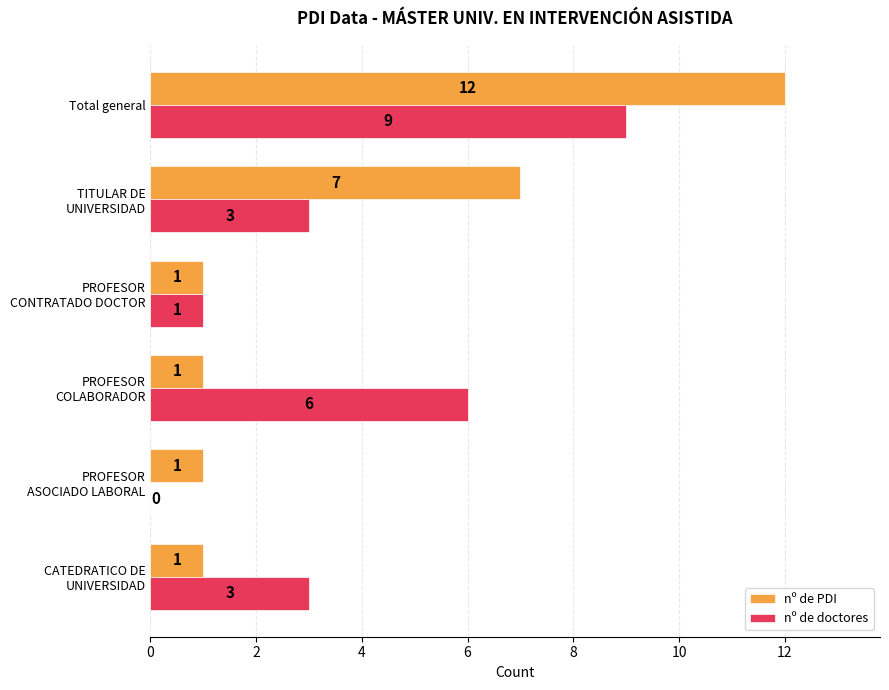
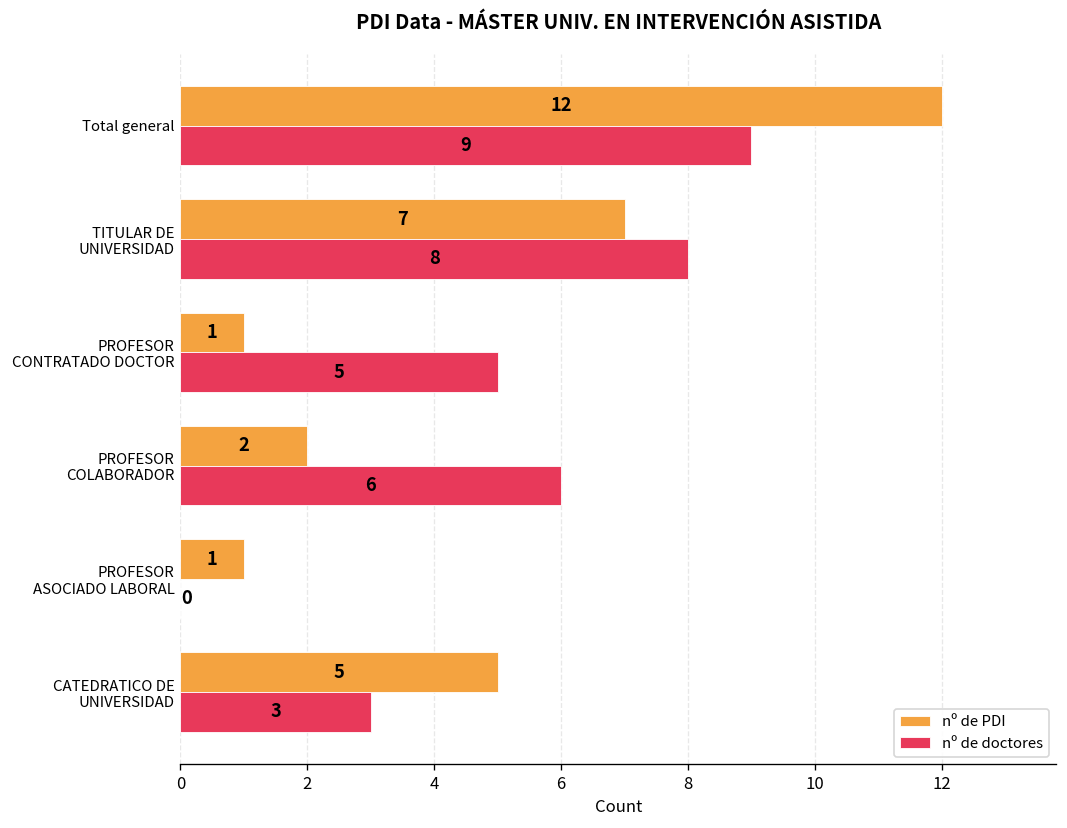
nº de doctores, TITULAR DE UNIVERSIDAD: 3 -> 8
nº de doctores, PROFESOR CONTRATADO DOCTOR: 1 -> 5
nº de PDI, PROFESOR COLABORADOR: 1 -> 2
nº de PDI, CATEDRATICO DE UNIVERSIDAD: 1 -> 5
